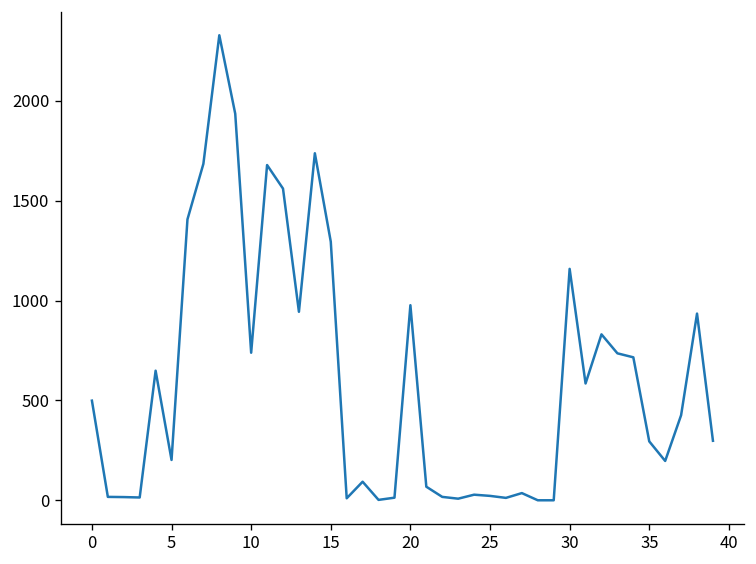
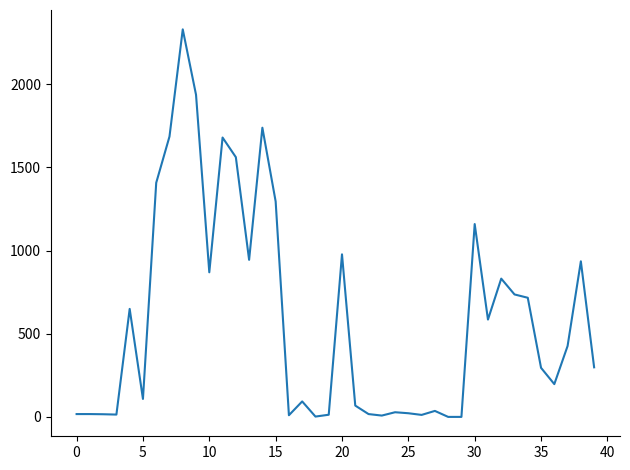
0: 500 -> 20
5: 200 -> 110
10: 740 -> 870
